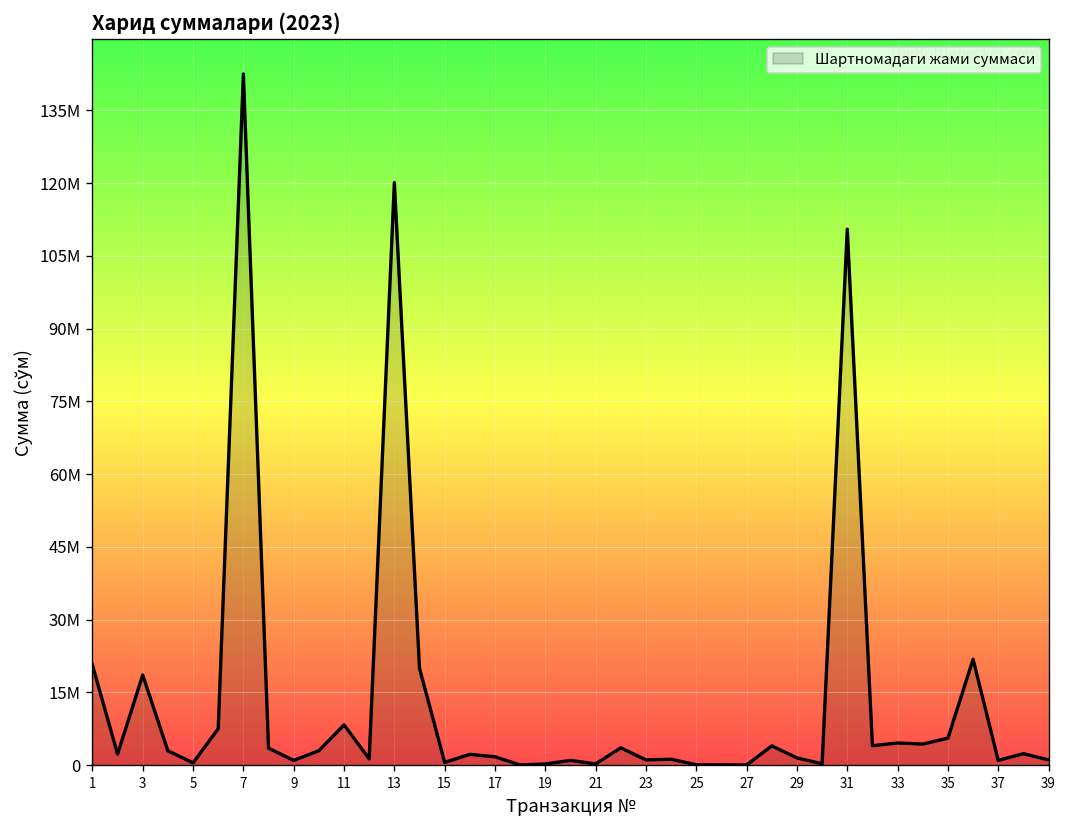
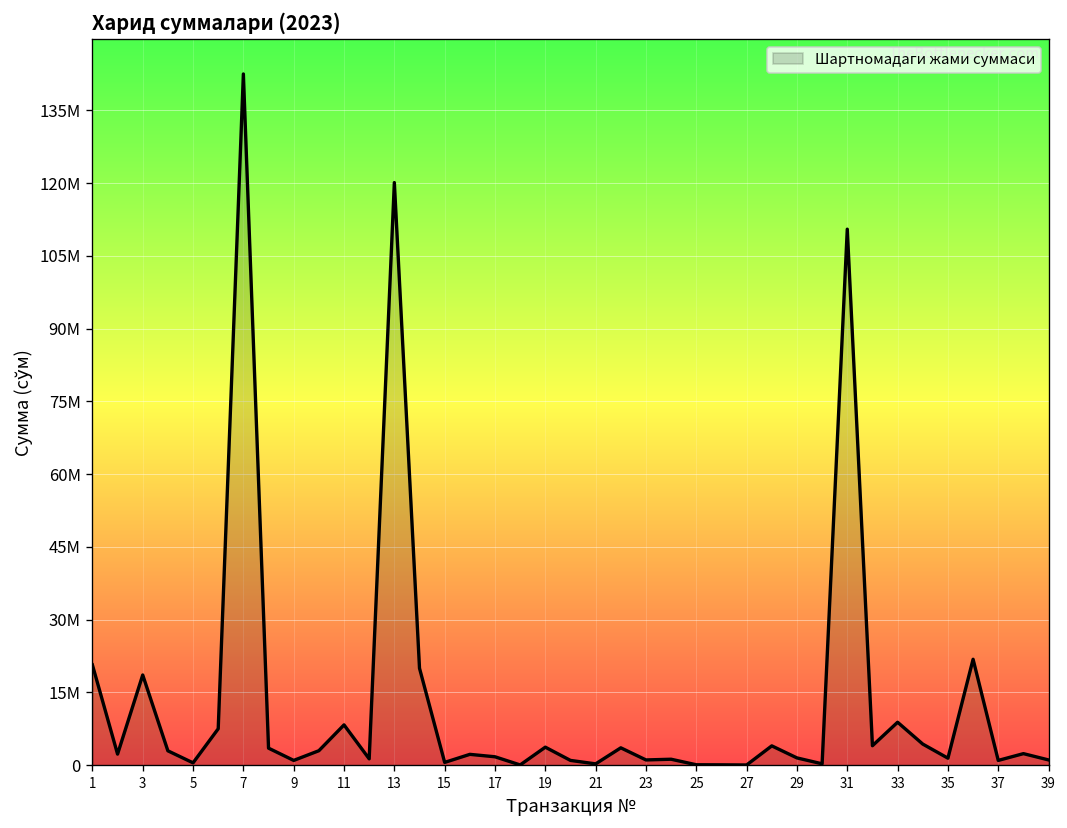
19: 0 -> 4000000
33: 5000000 -> 9000000
35: 6000000 -> 1000000
